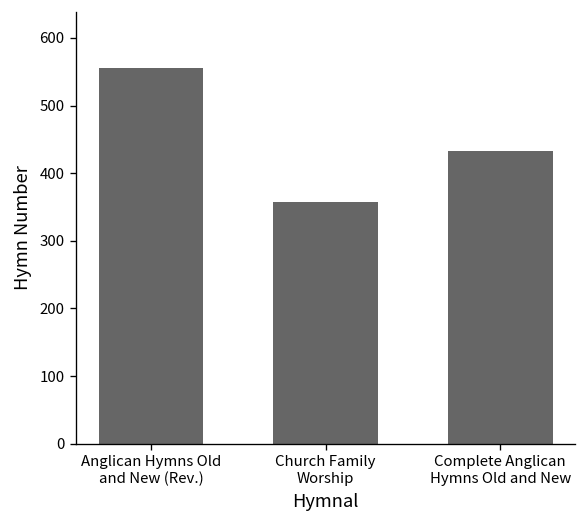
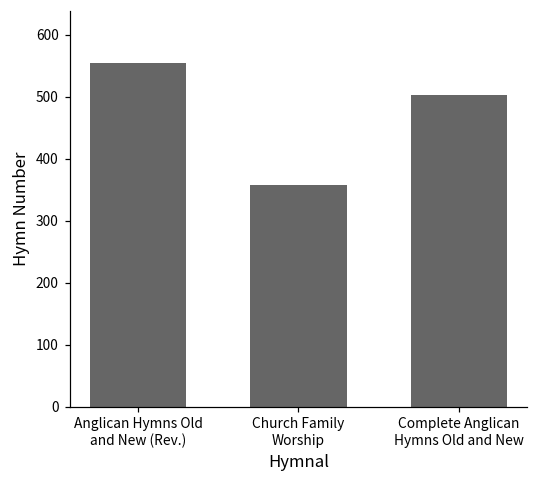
Complete Anglican Hymns Old and New: 430 -> 500
